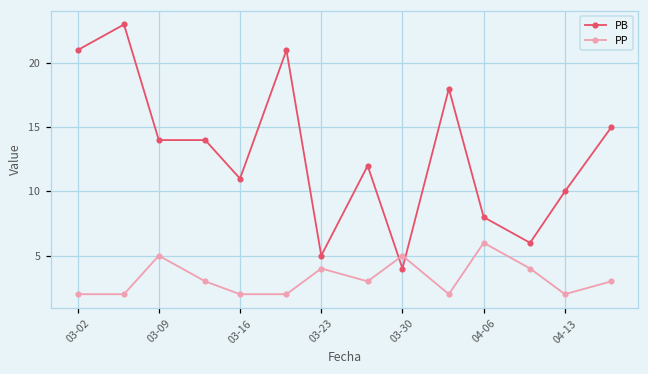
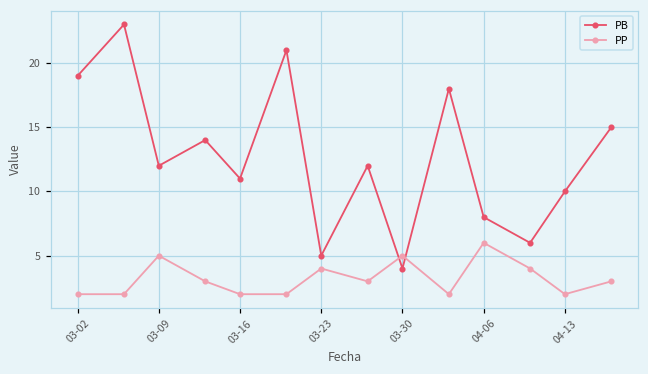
PB, 03-02: 21 -> 19
PB, 03-09: 14 -> 12
